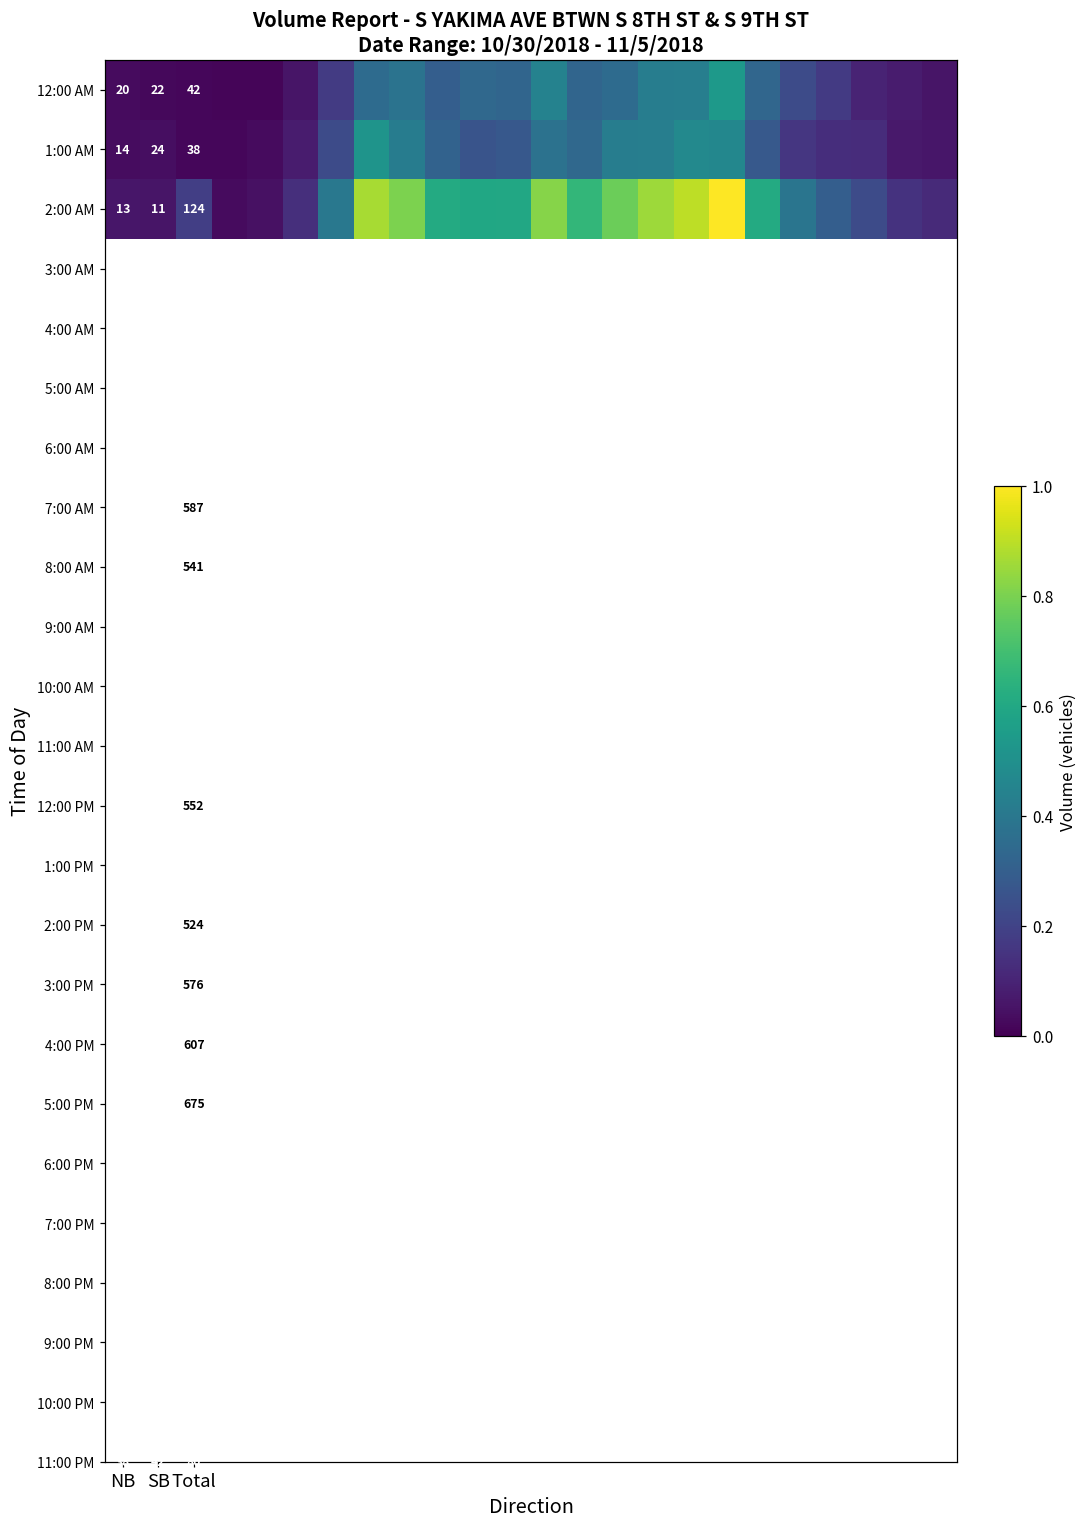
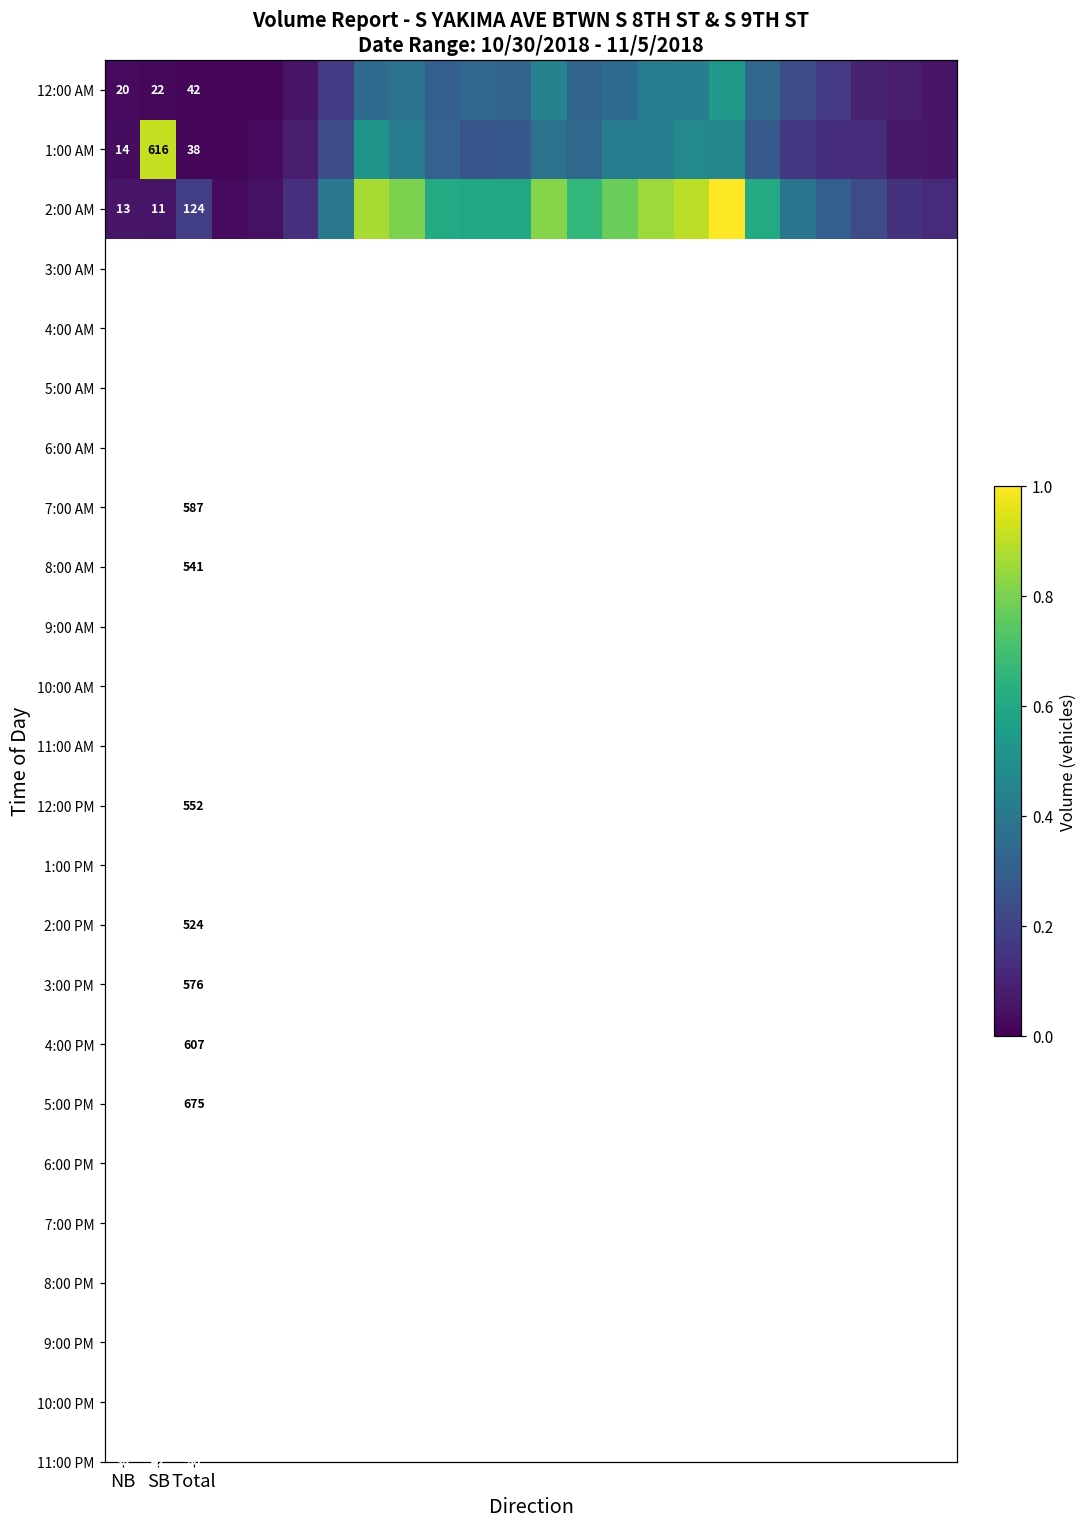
1:00 AM, SB: 24 -> 616
